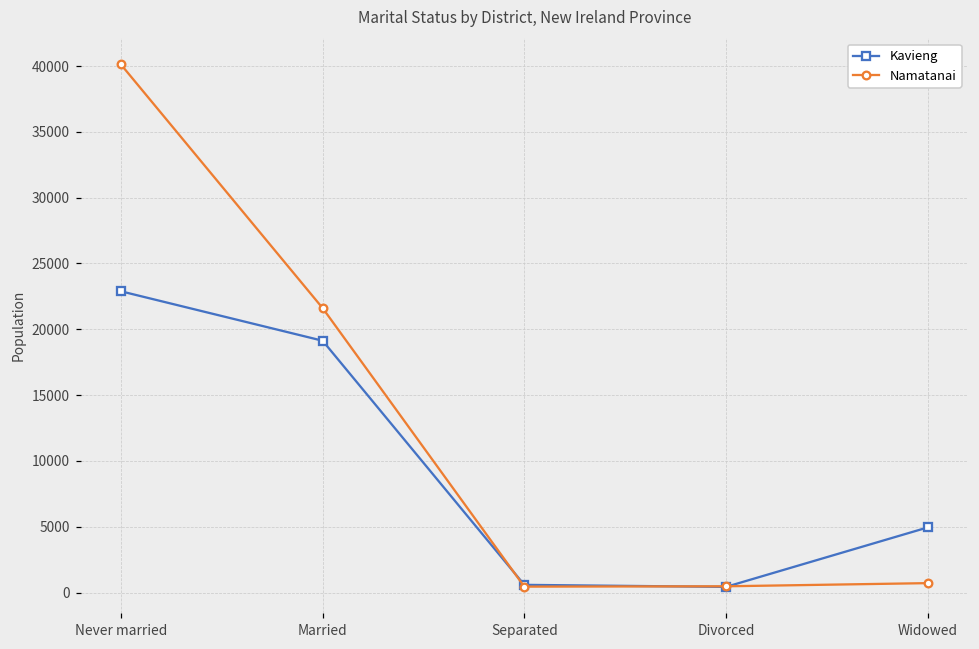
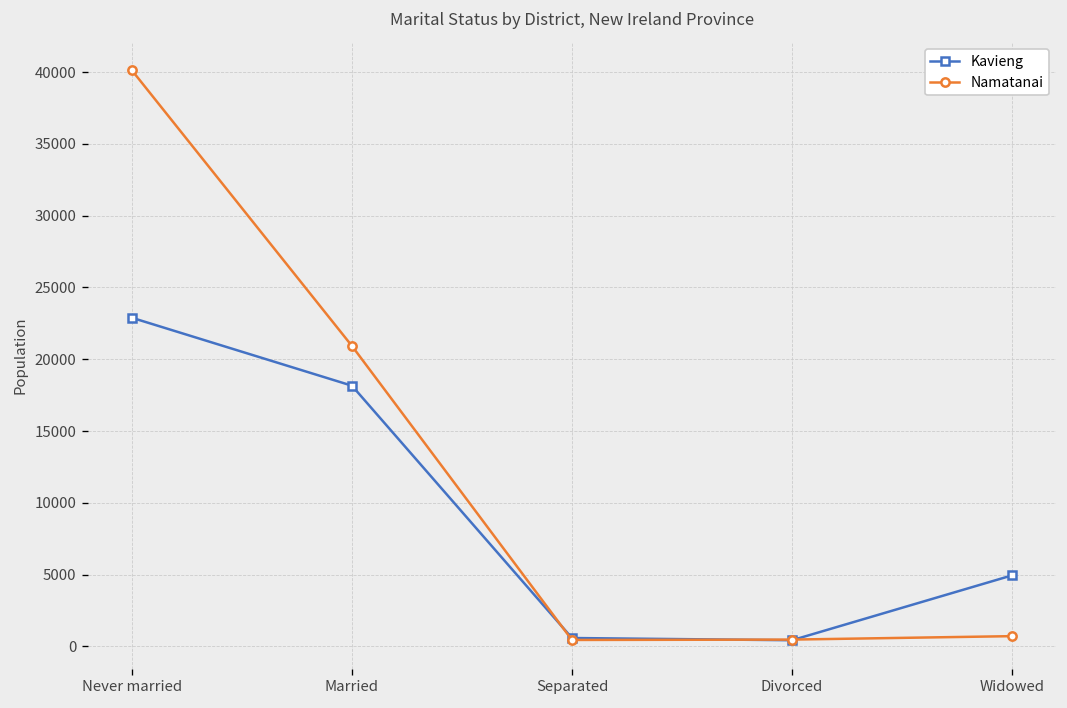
Kavieng, Married: 19100 -> 18200
Namatanai, Married: 21600 -> 20900
